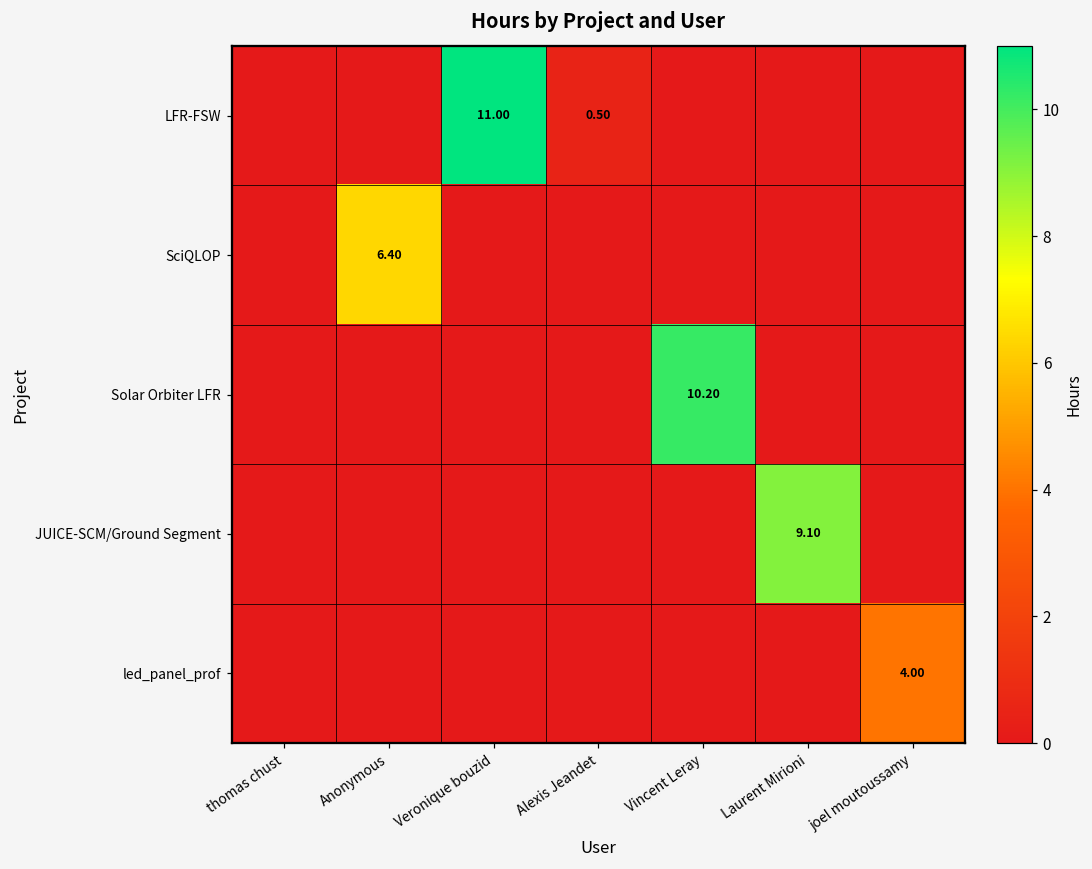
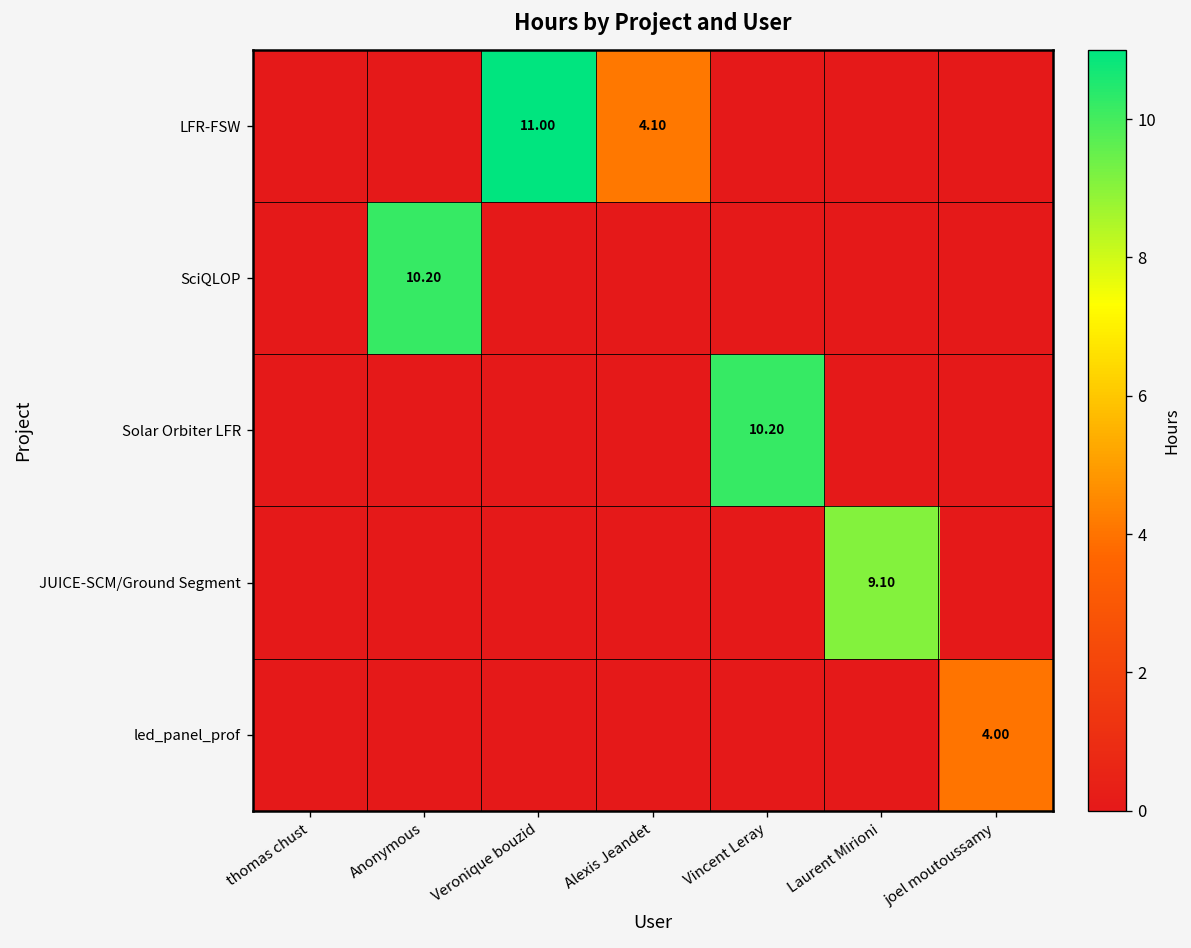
LFR-FSW, Alexis Jeandet: 0.50 -> 4.10
SciQLOP, Anonymous: 6.40 -> 10.20
